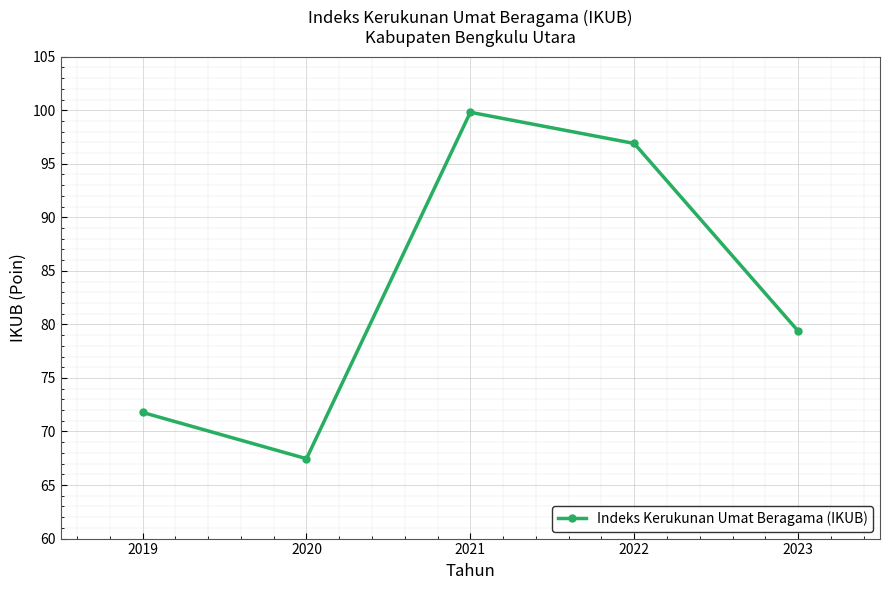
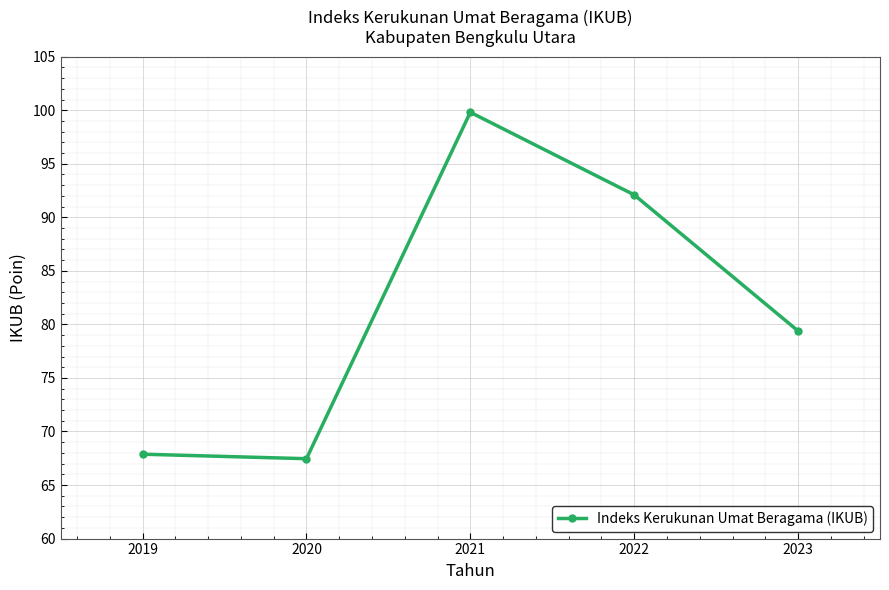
2019: 71.8 -> 67.9
2022: 96.9 -> 92.1
